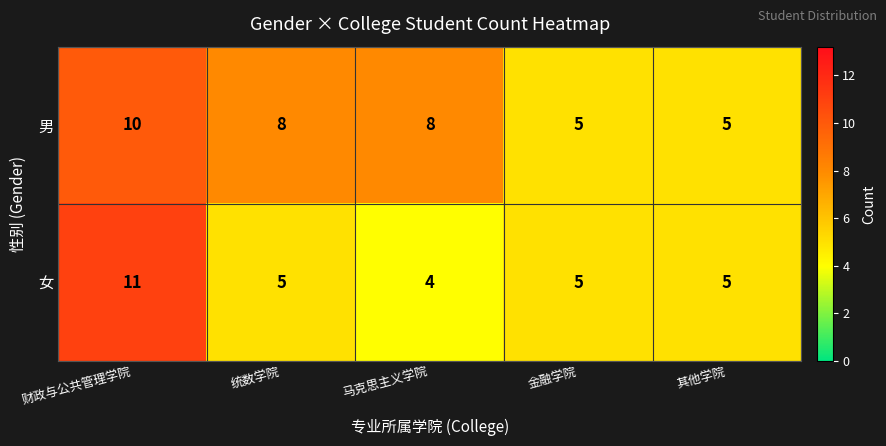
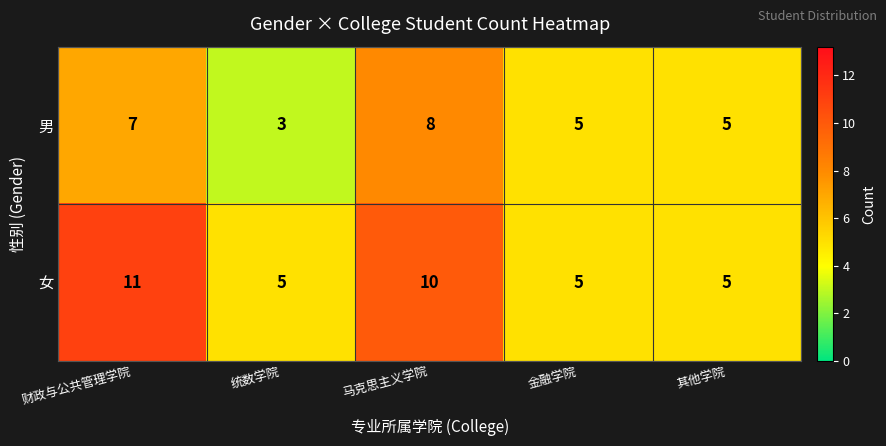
男, 财政与公共管理学院: 10 -> 7
男, 统数学院: 8 -> 3
女, 马克思主义学院: 4 -> 10
